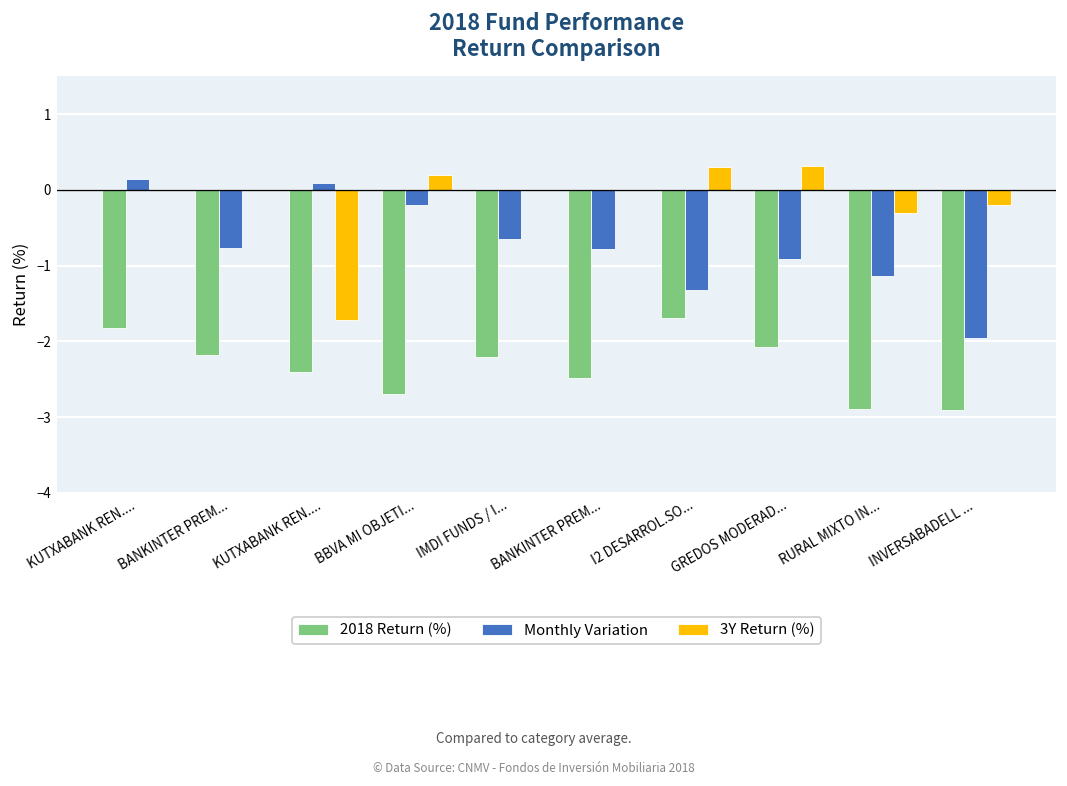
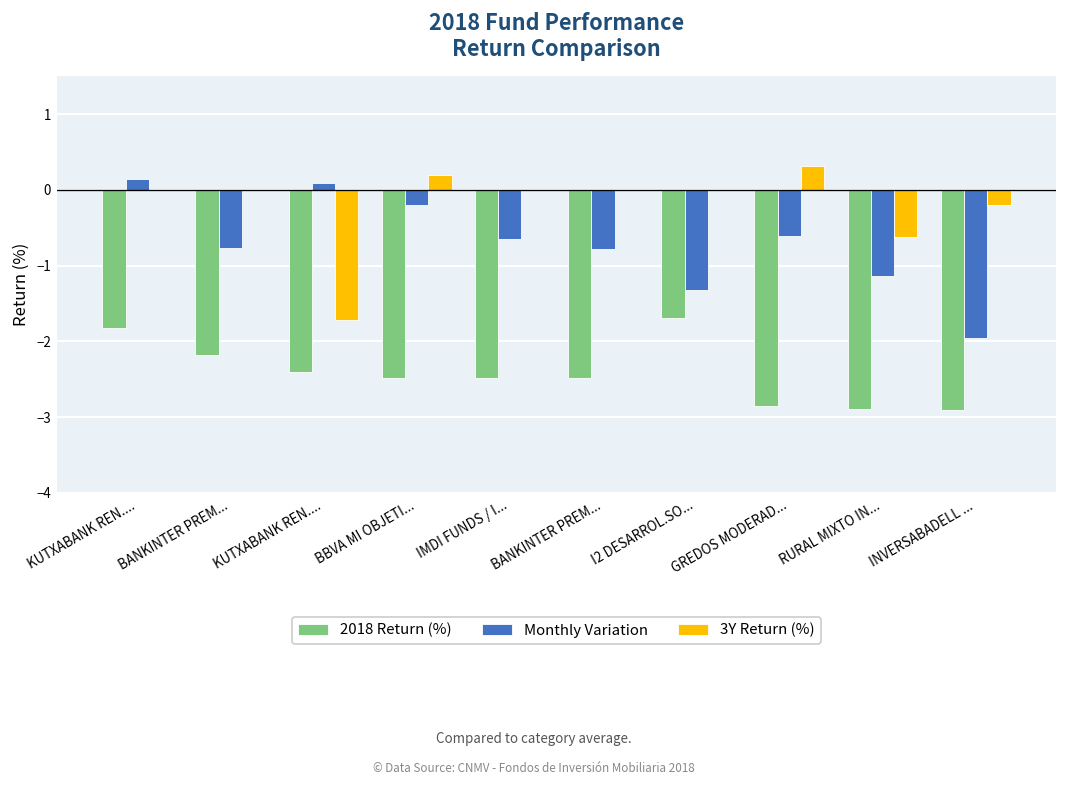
2018 Return (%), BBVA MI OBJETI...: -2.7 -> -2.5
2018 Return (%), IMDI FUNDS / I...: -2.2 -> -2.5
3Y Return (%), I2 DESARROL.SO...: 0.3 -> 0.0
2018 Return (%), GREDOS MODERAD...: -2.1 -> -2.9
Monthly Variation, GREDOS MODERAD...: -0.9 -> -0.6
3Y Return (%), RURAL MIXTO IN...: -0.3 -> -0.6
